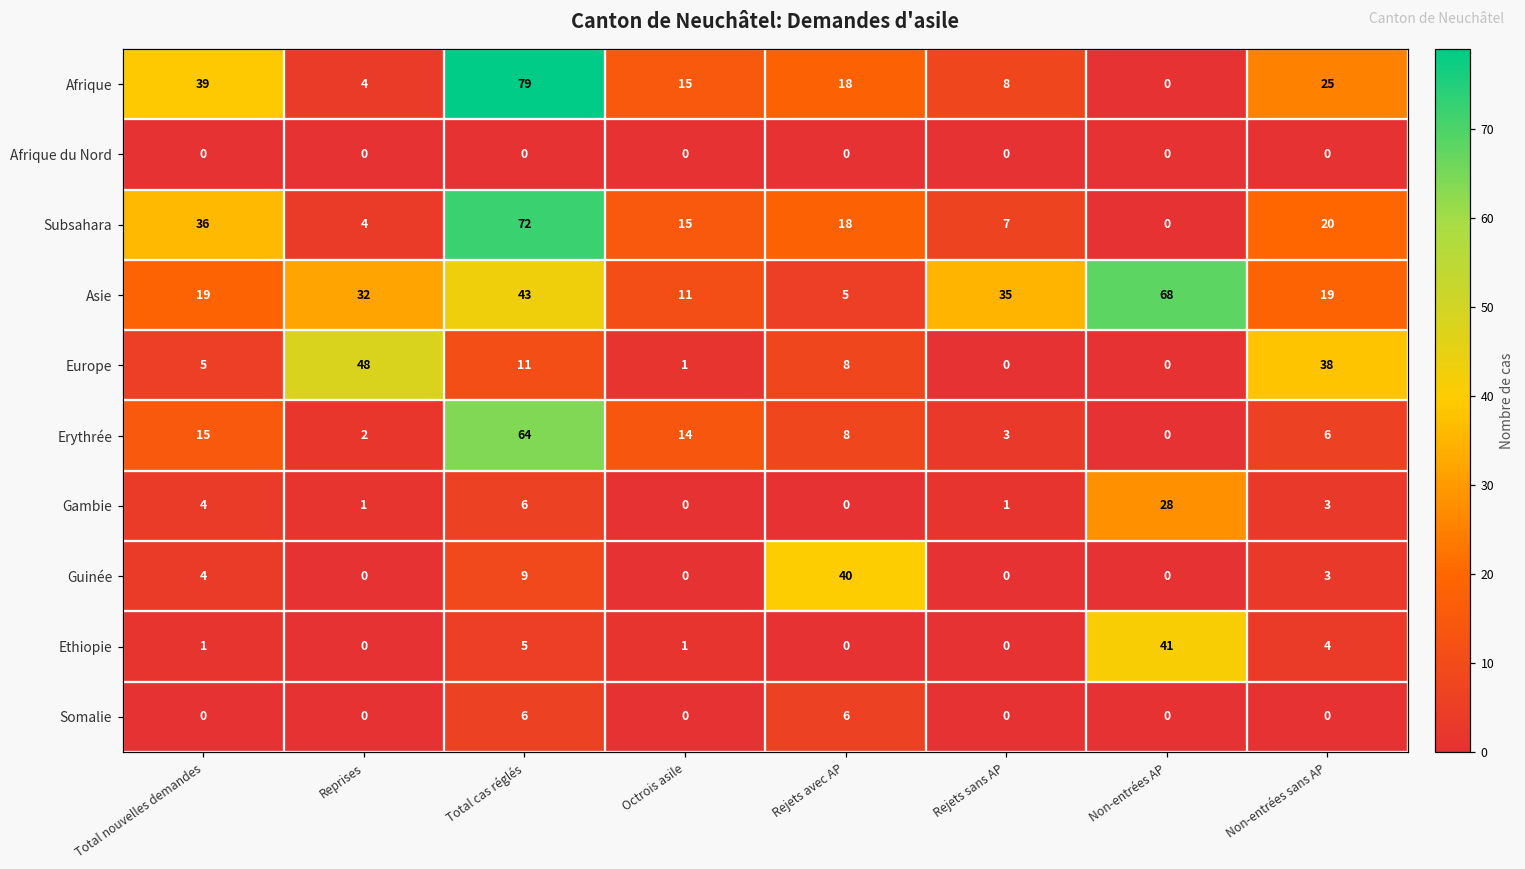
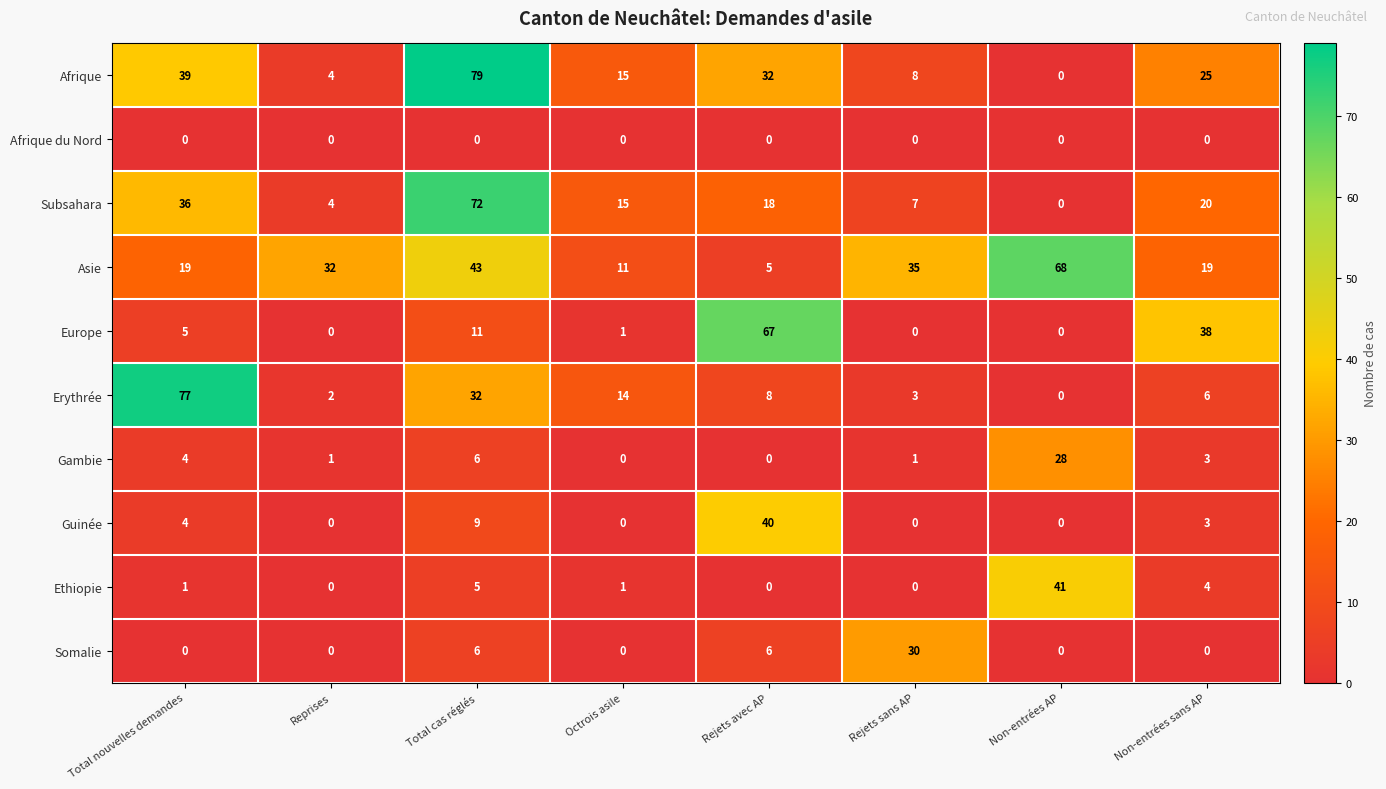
Afrique, Rejets avec AP: 18 -> 32
Europe, Reprises: 48 -> 0
Europe, Rejets avec AP: 8 -> 67
Erythrée, Total nouvelles demandes: 15 -> 77
Erythrée, Total cas réglés: 64 -> 32
Somalie, Rejets sans AP: 0 -> 30
